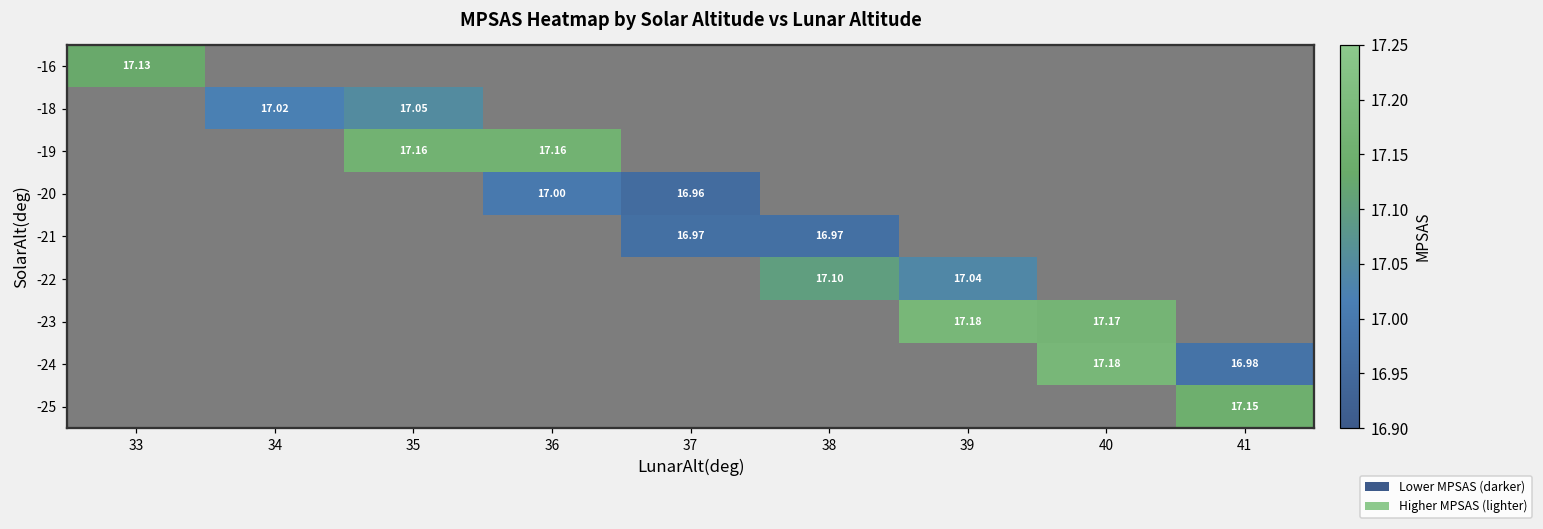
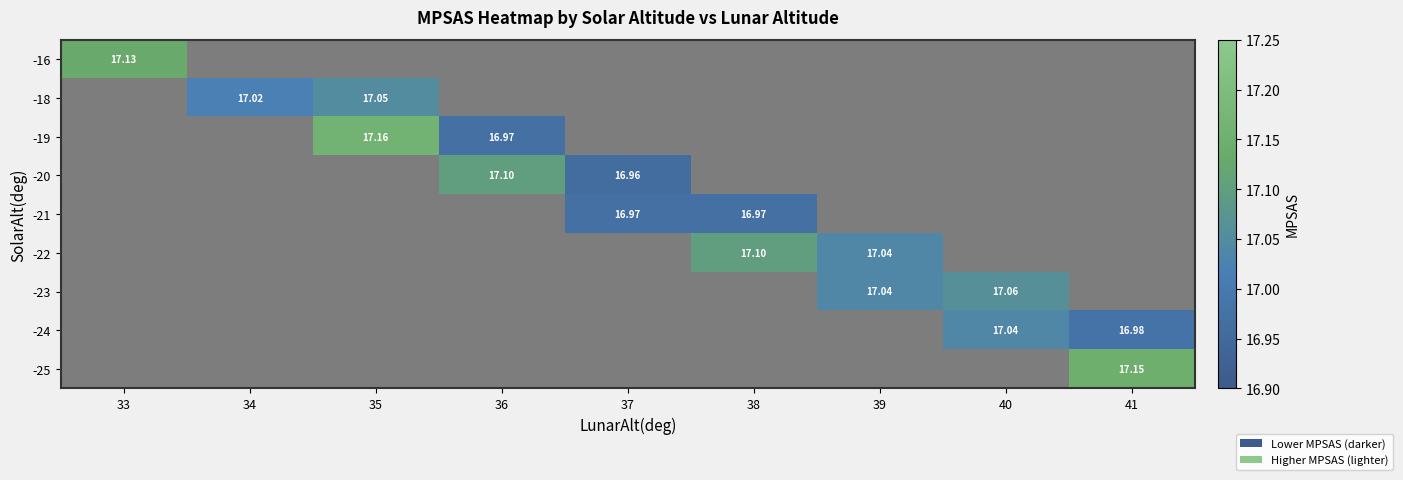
-19, 36: 17.16 -> 16.97
-20, 36: 17.00 -> 17.10
-23, 39: 17.18 -> 17.04
-23, 40: 17.17 -> 17.06
-24, 40: 17.18 -> 17.04
